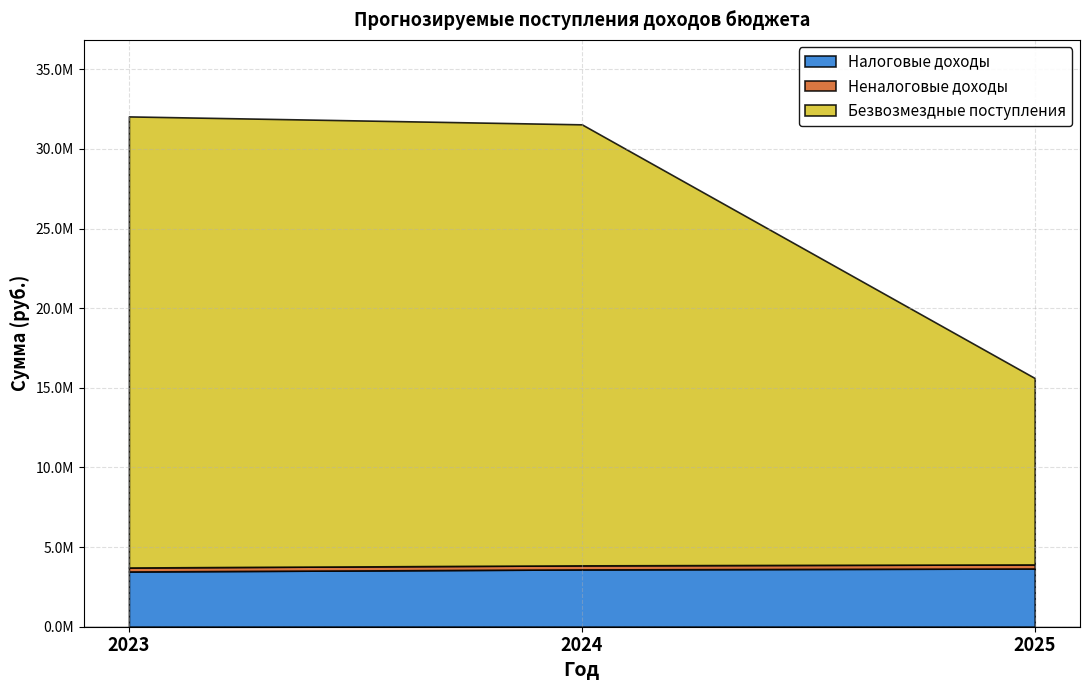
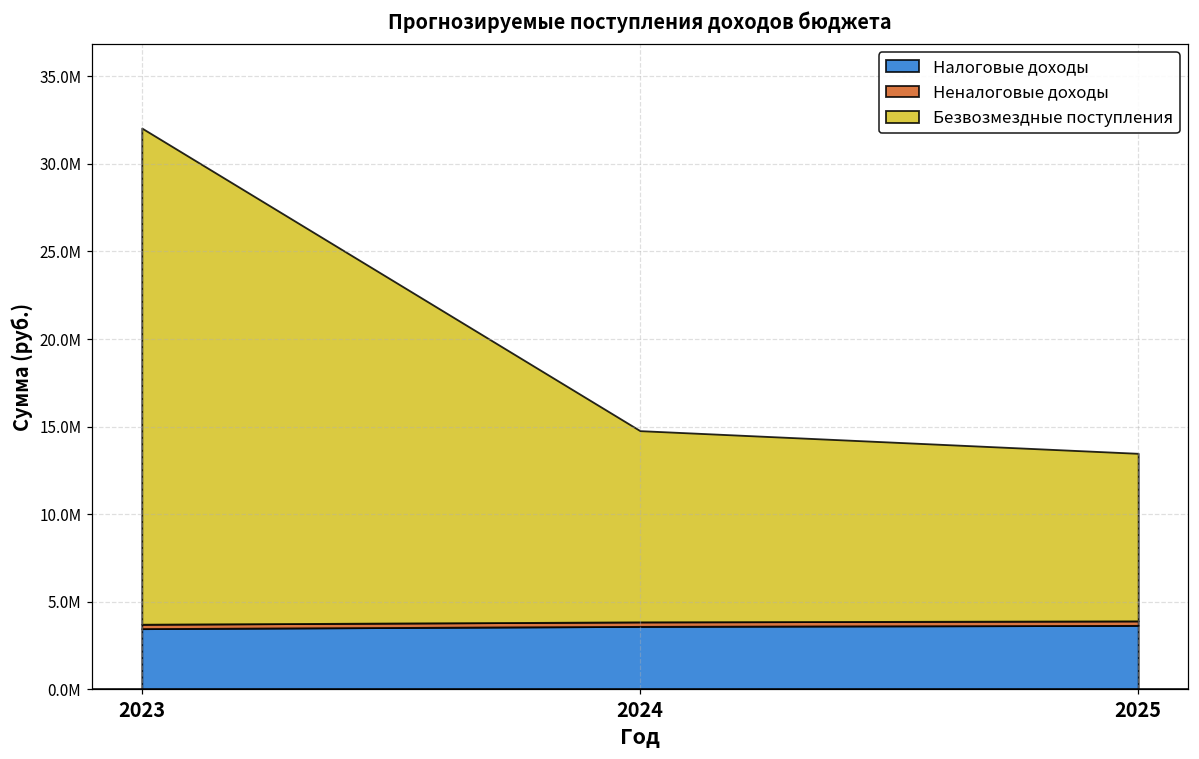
Безвозмездные поступления, 2024: 27700000 -> 10900000
Безвозмездные поступления, 2025: 11700000 -> 9600000
